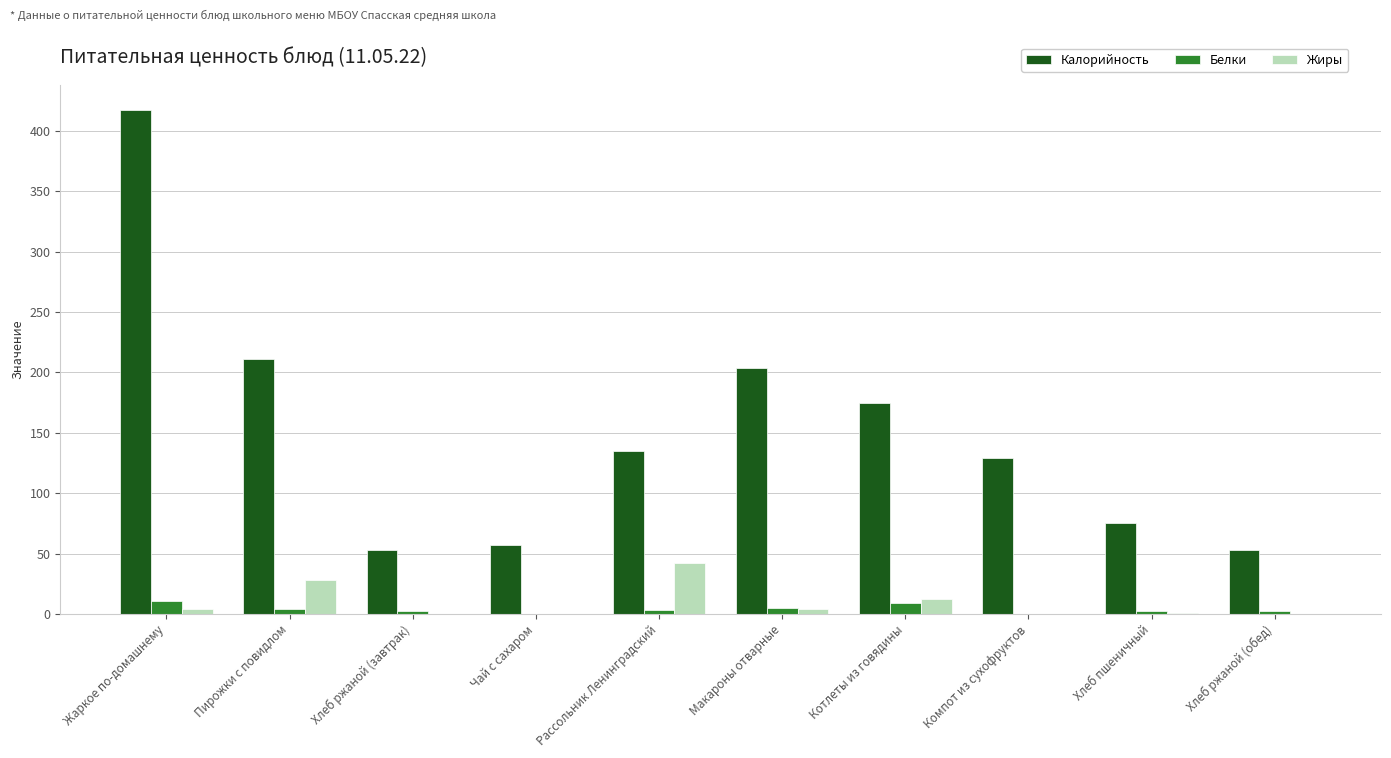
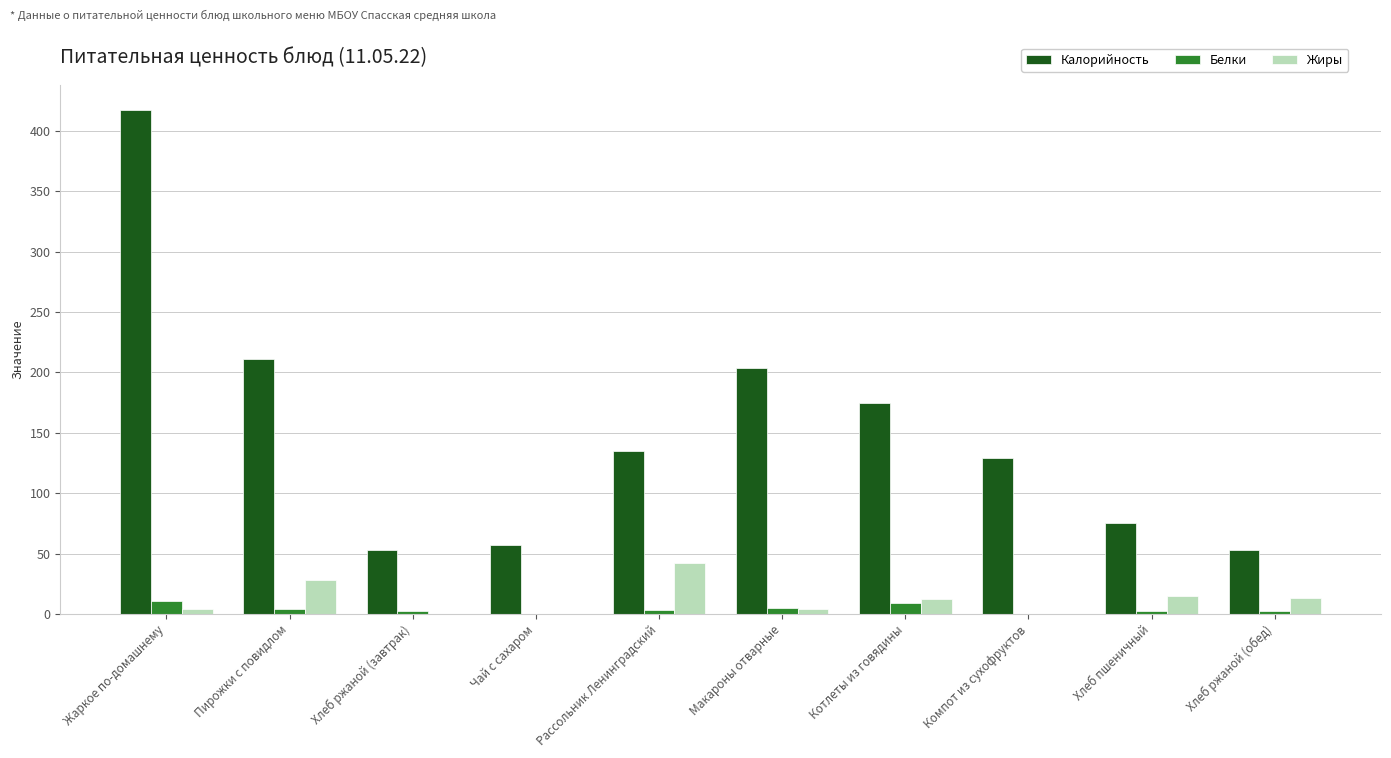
Жиры, Хлеб пшеничный: 1 -> 15
Жиры, Хлеб ржаной (обед): 0 -> 13
